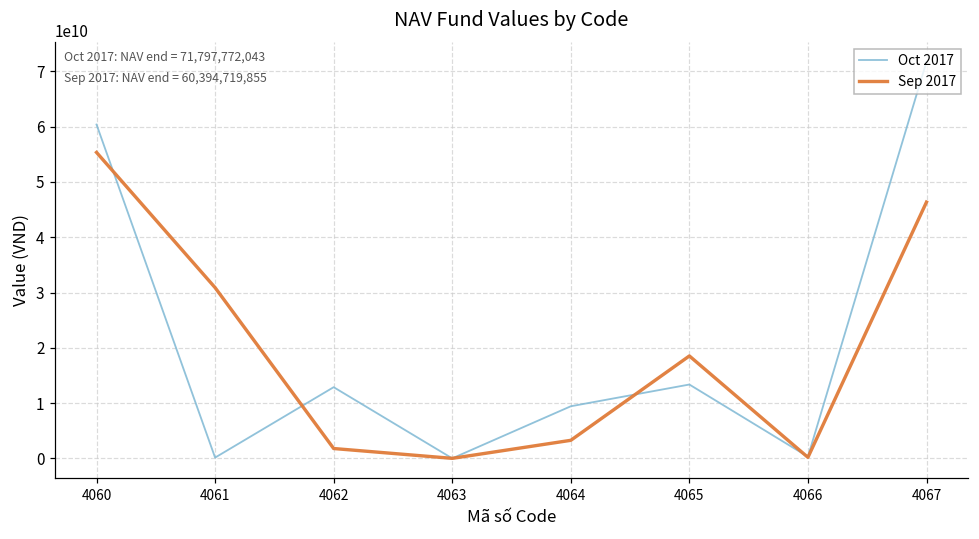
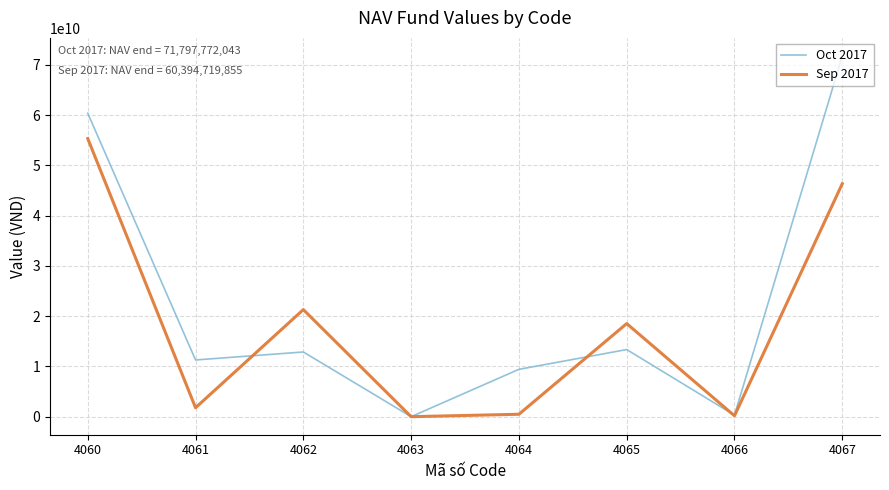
Oct 2017, 4061: 0 -> 11000000000
Sep 2017, 4061: 31000000000 -> 2000000000
Sep 2017, 4062: 2000000000 -> 21000000000
Sep 2017, 4064: 3000000000 -> 0
